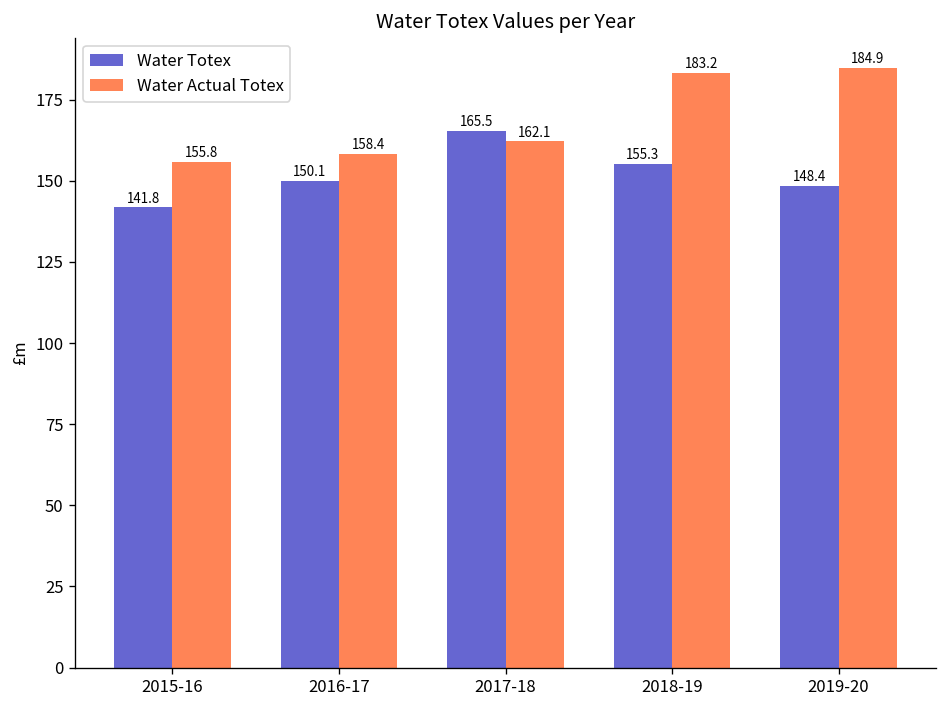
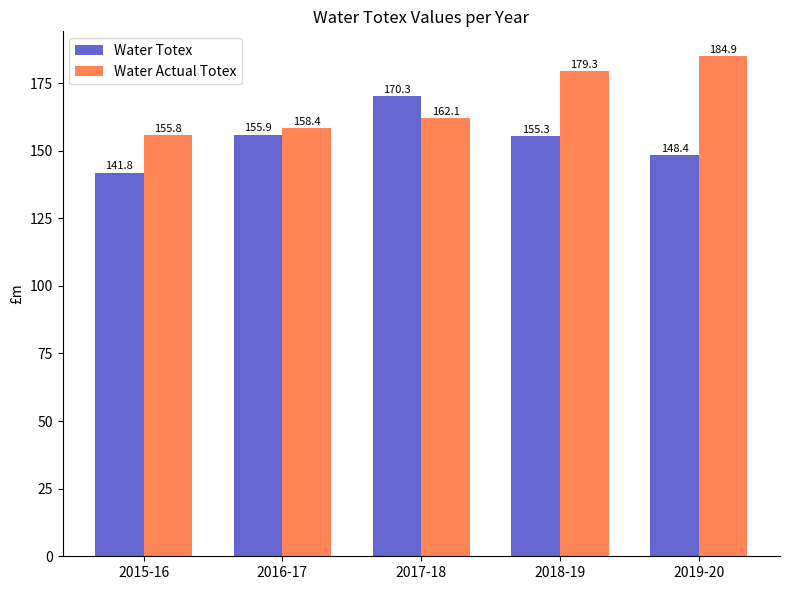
Water Totex, 2016-17: 150.1 -> 155.9
Water Totex, 2017-18: 165.5 -> 170.3
Water Actual Totex, 2018-19: 183.2 -> 179.3
